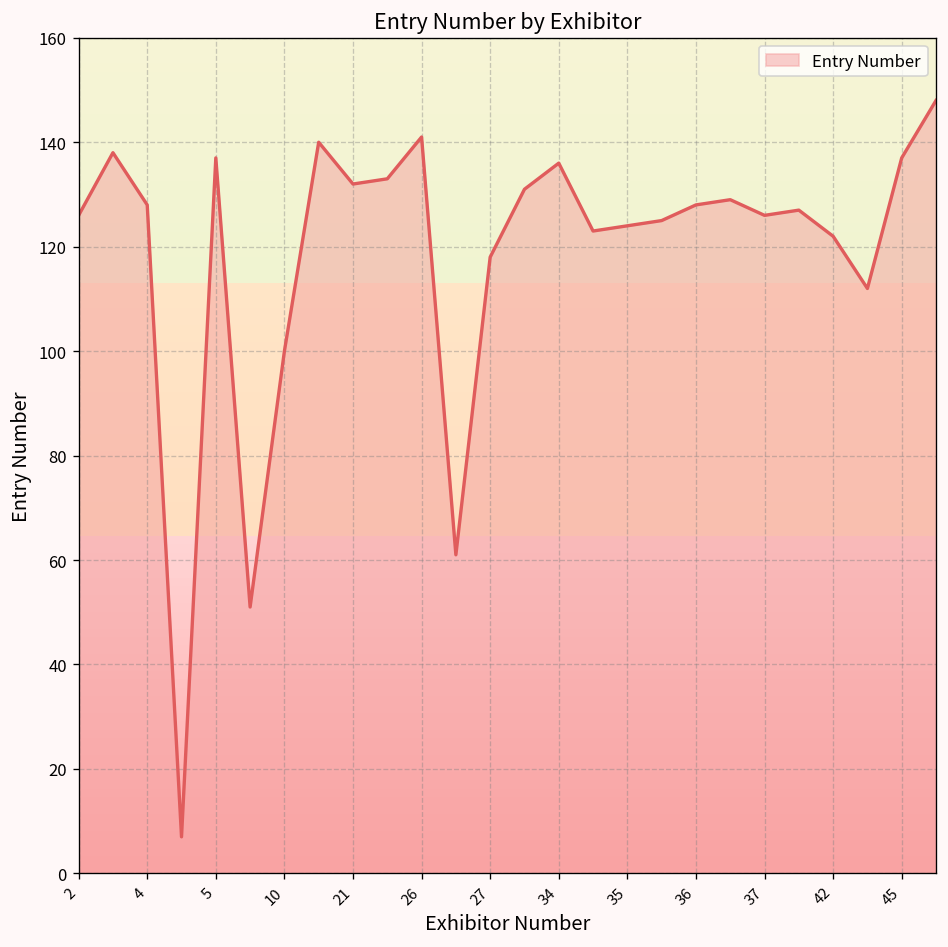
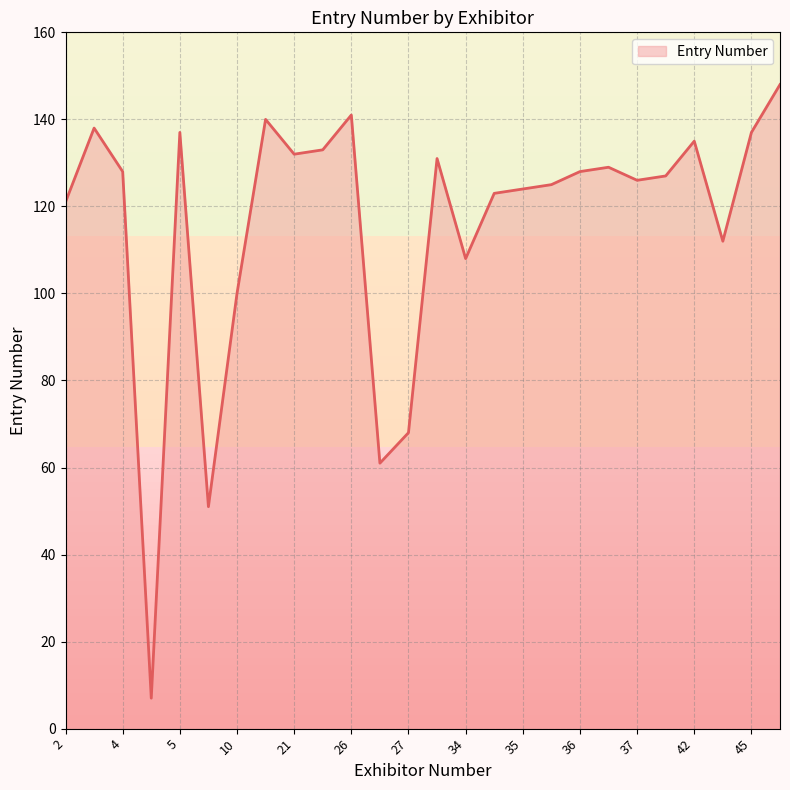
2: 126 -> 121
27: 118 -> 68
34: 136 -> 108
42: 122 -> 135
